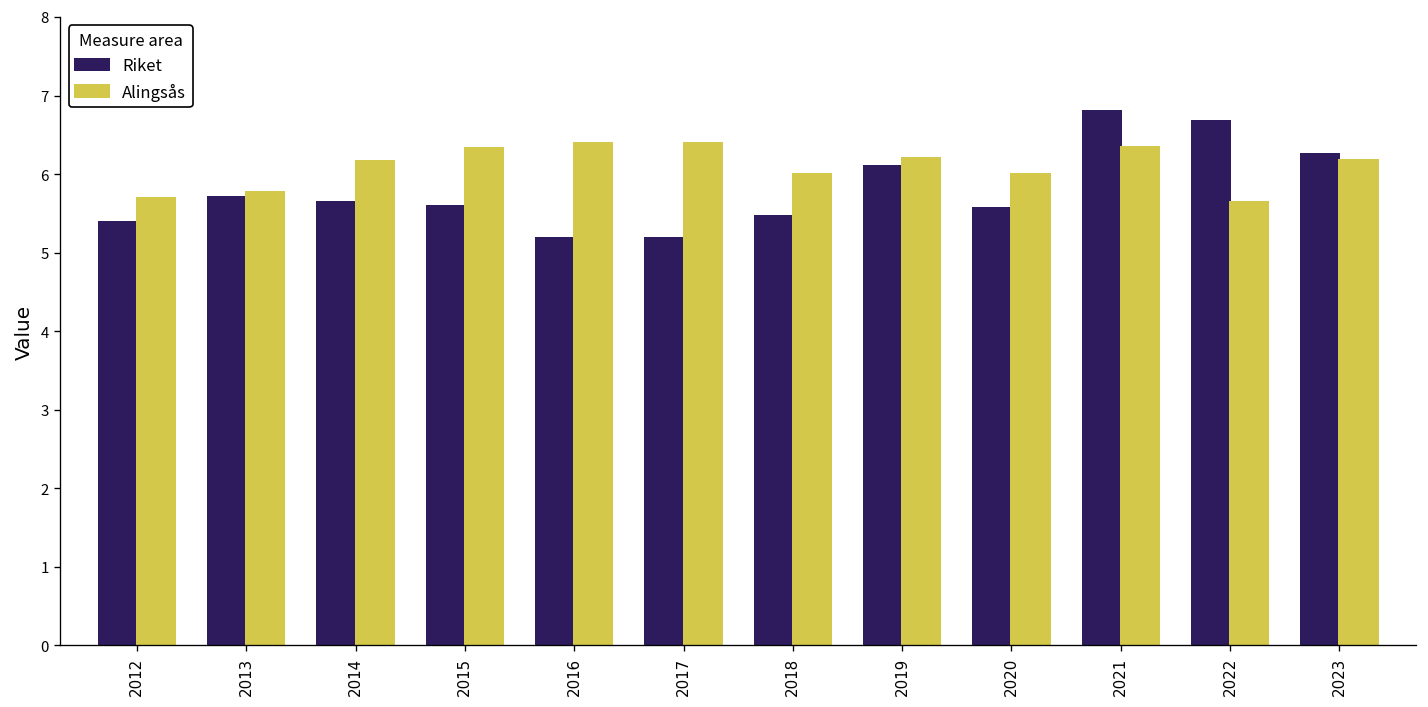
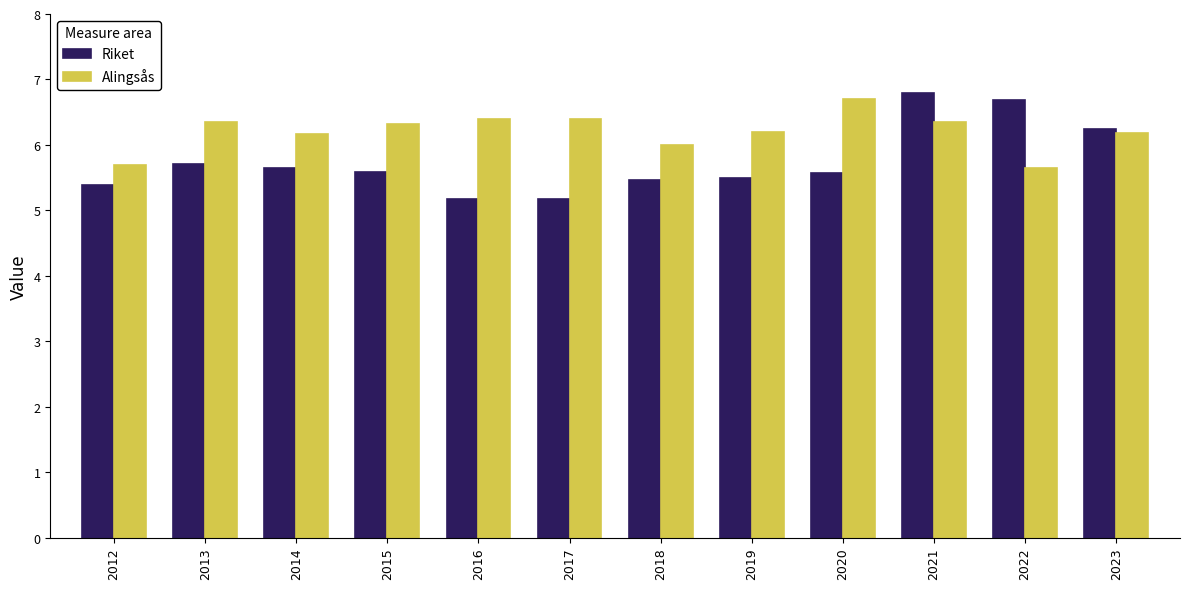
Alingsås, 2013: 5.8 -> 6.3
Riket, 2019: 6.1 -> 5.5
Alingsås, 2020: 6.0 -> 6.7
